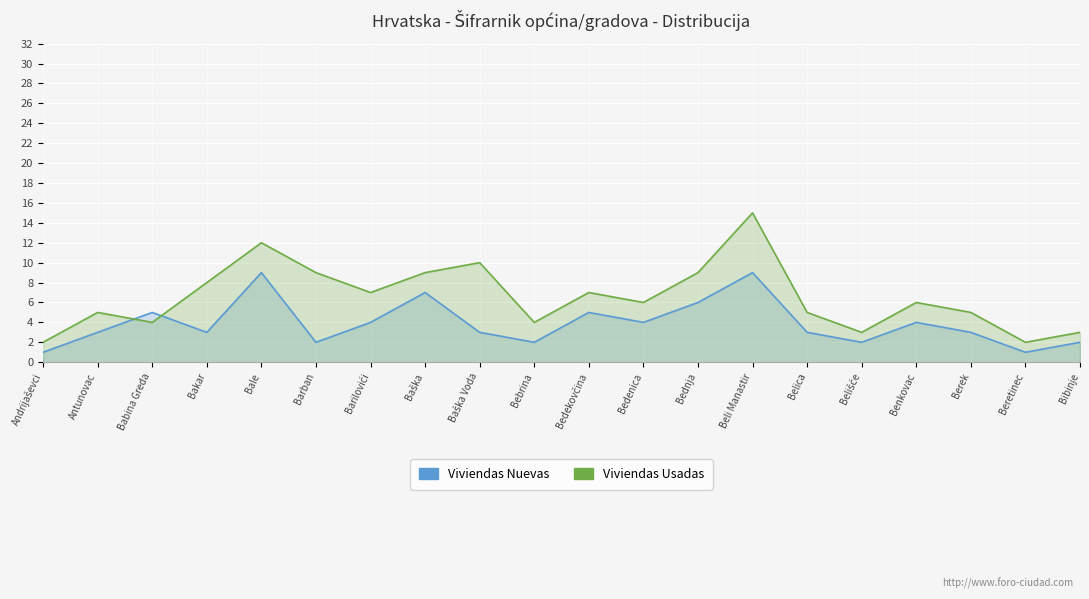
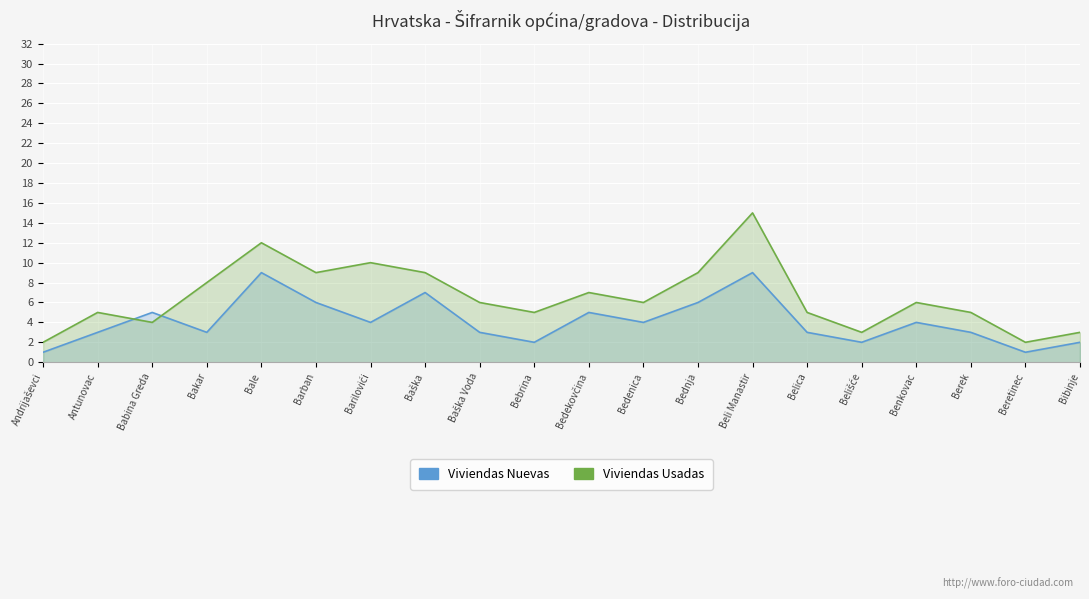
Viviendas Nuevas, Barban: 2 -> 6
Viviendas Usadas, Barilovići: 7 -> 10
Viviendas Usadas, Baška Voda: 10 -> 6
Viviendas Usadas, Bebrina: 4 -> 5
